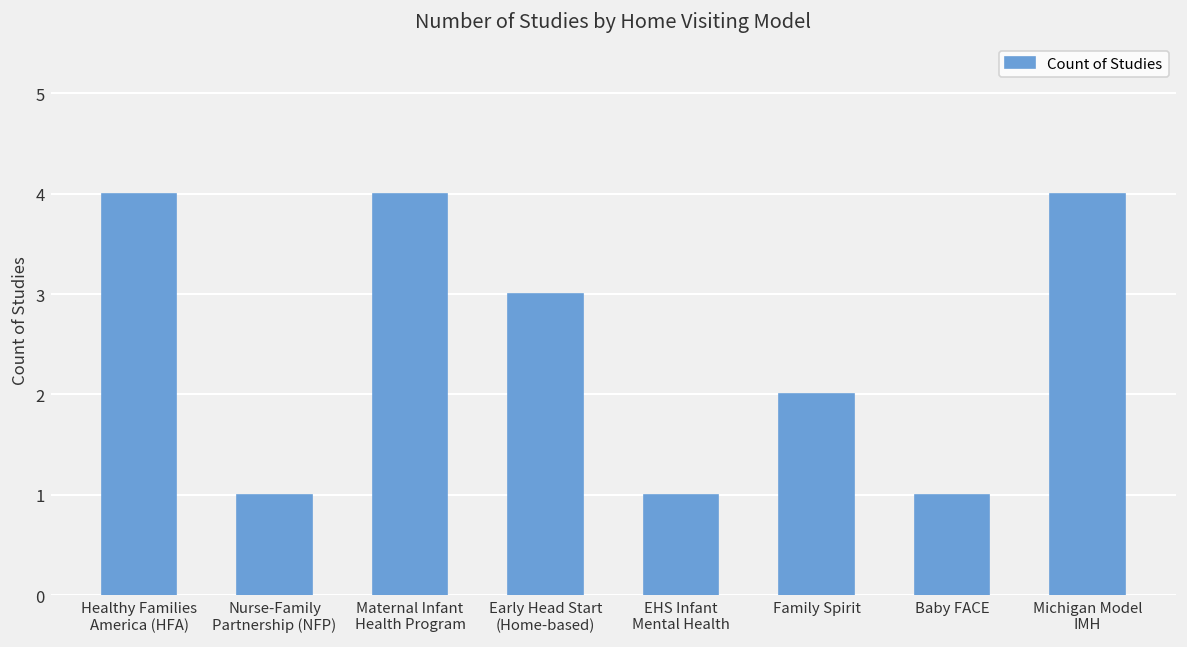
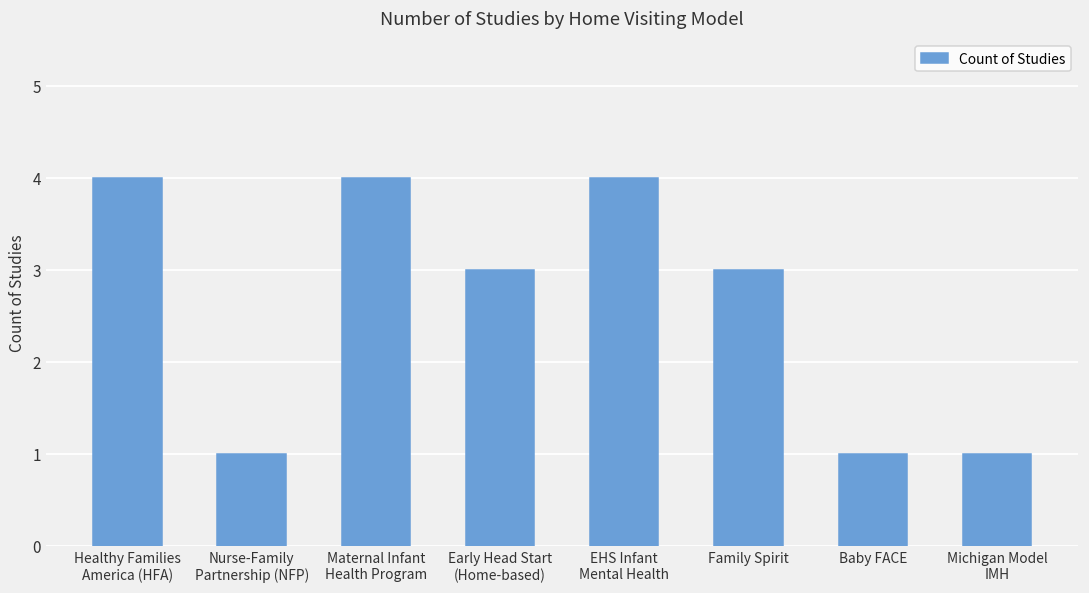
EHS Infant Mental Health: 1 -> 4
Family Spirit: 2 -> 3
Michigan Model IMH: 4 -> 1
